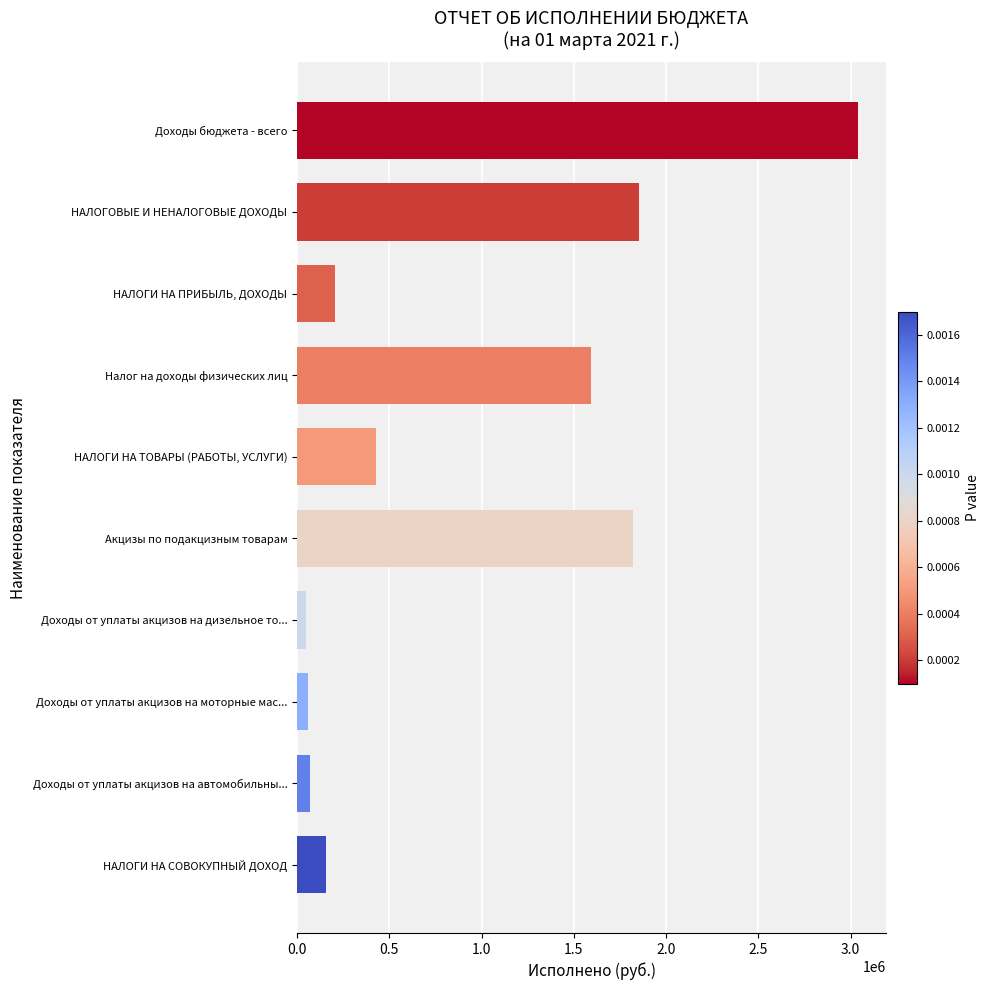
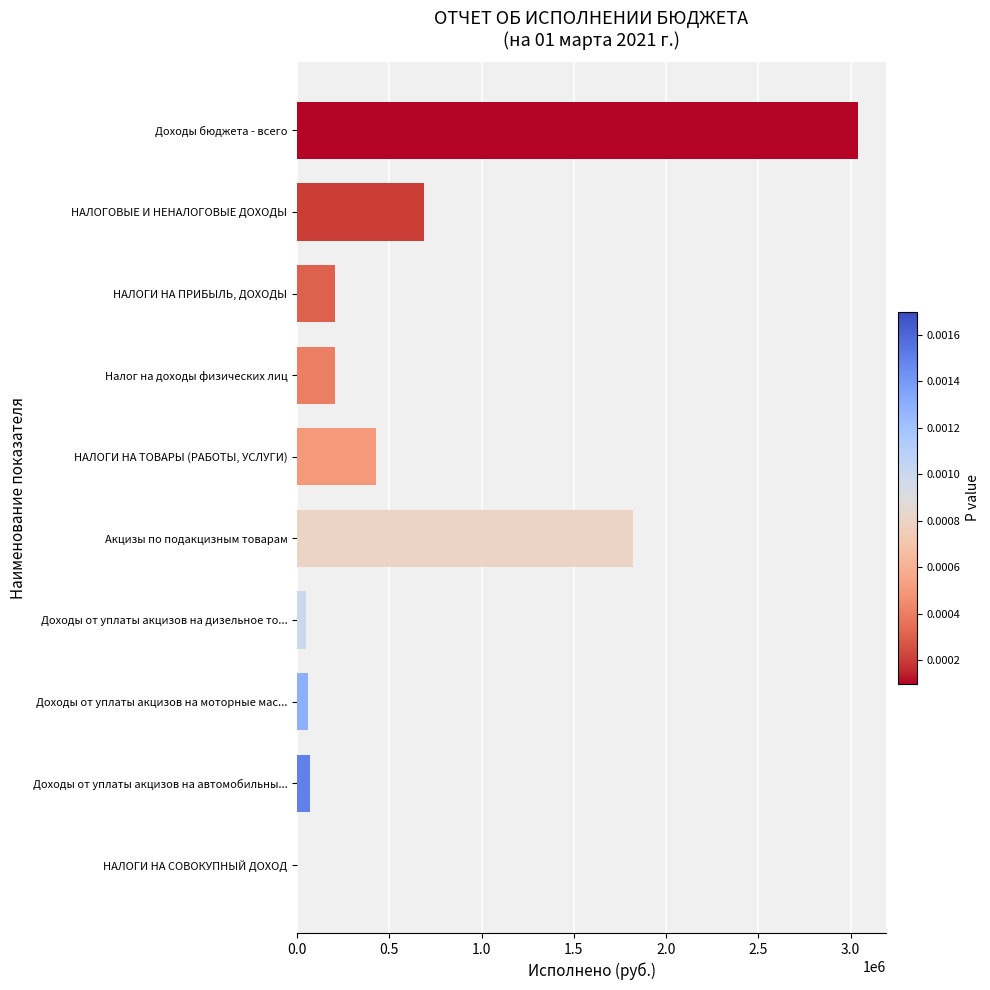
НАЛОГОВЫЕ И НЕНАЛОГОВЫЕ ДОХОДЫ: 1850000 -> 690000
Налог на доходы физических лиц: 1590000 -> 200000
НАЛОГИ НА СОВОКУПНЫЙ ДОХОД: 150000 -> 0
